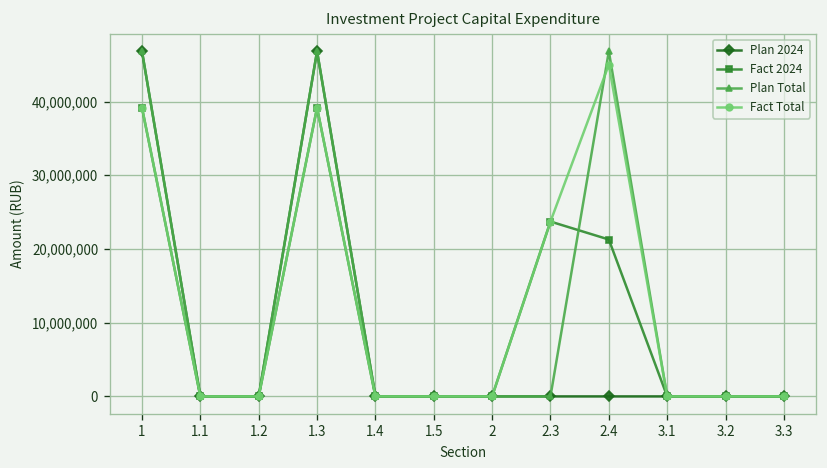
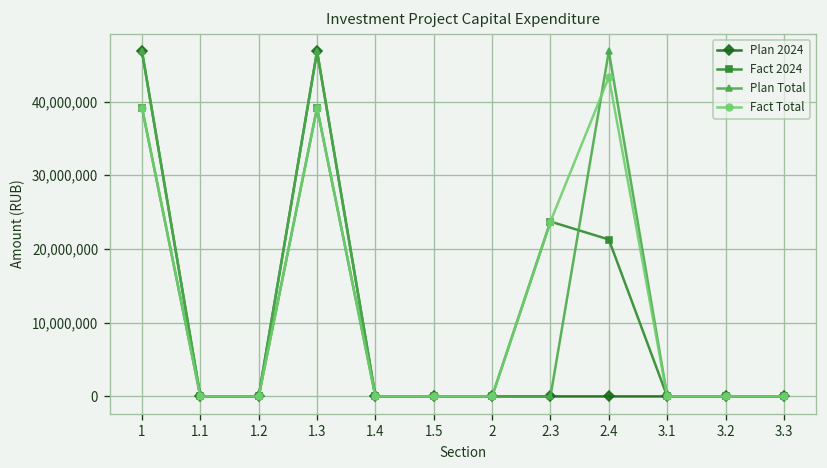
Fact Total, 2.4: 45,000,000 -> 43,000,000
